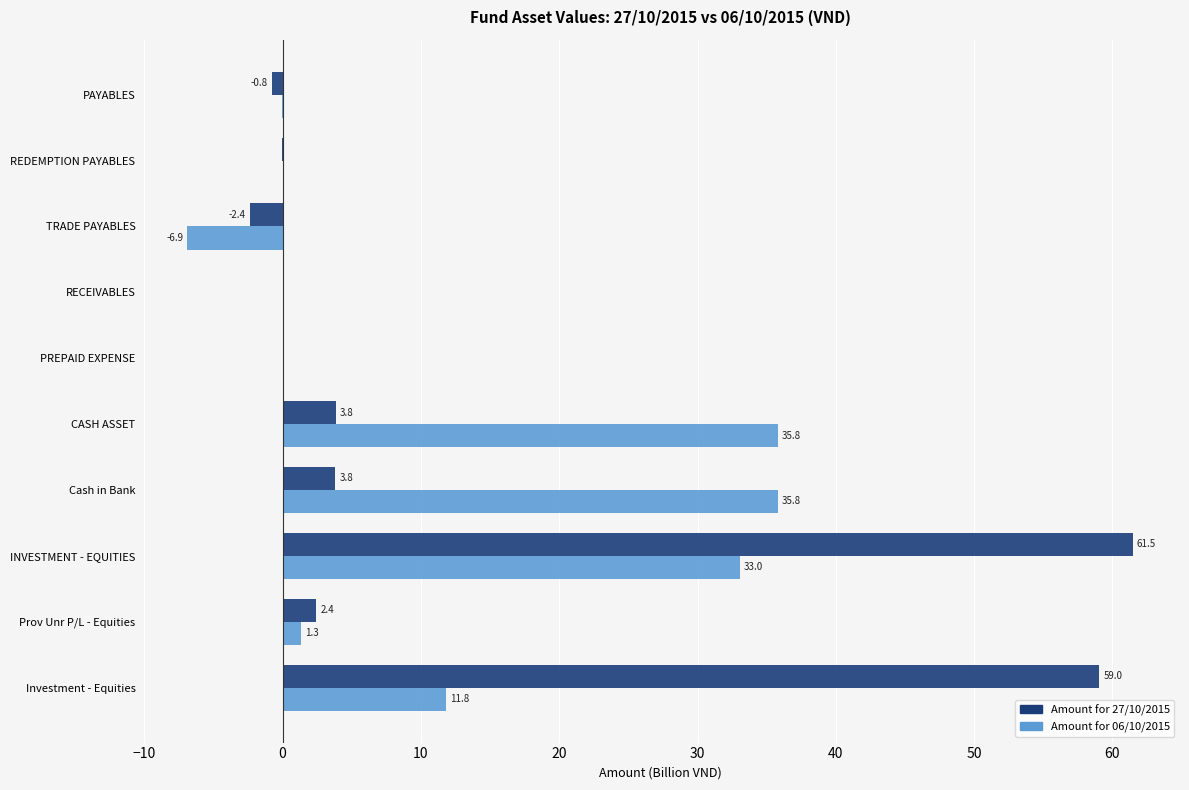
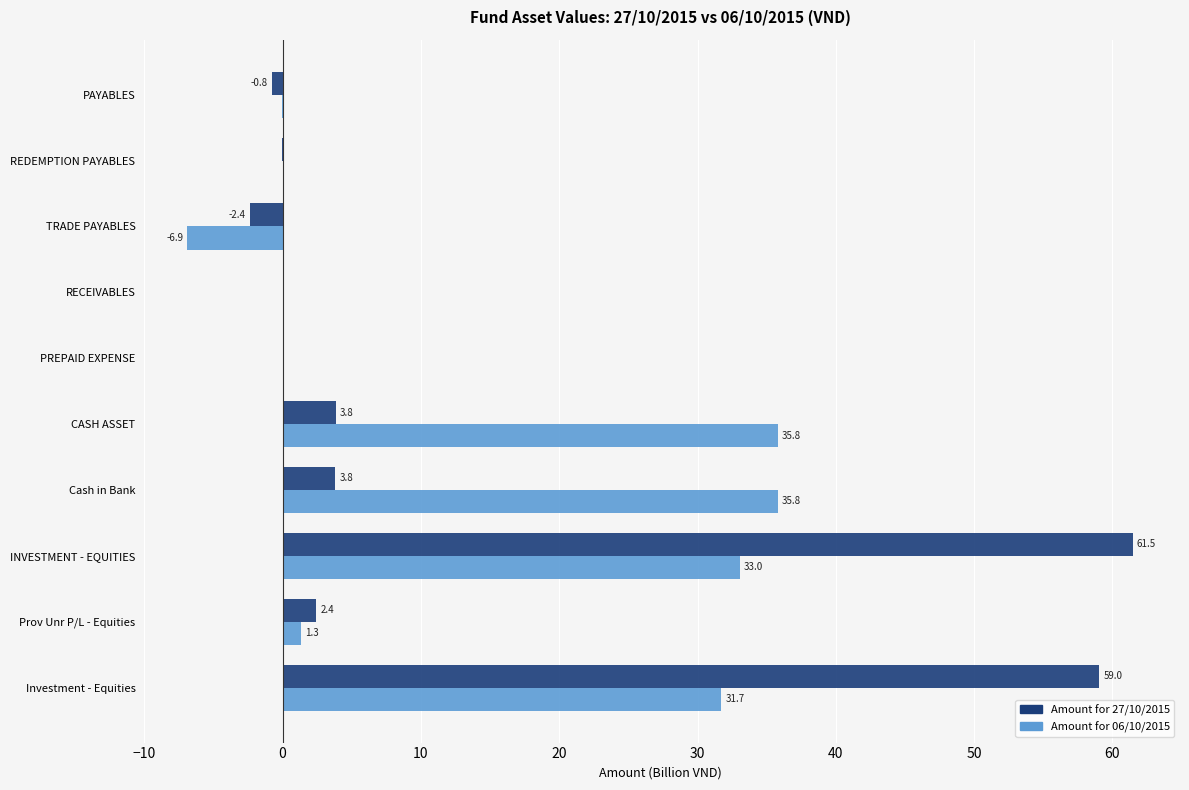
Amount for 06/10/2015, Investment - Equities: 11.8 -> 31.7
